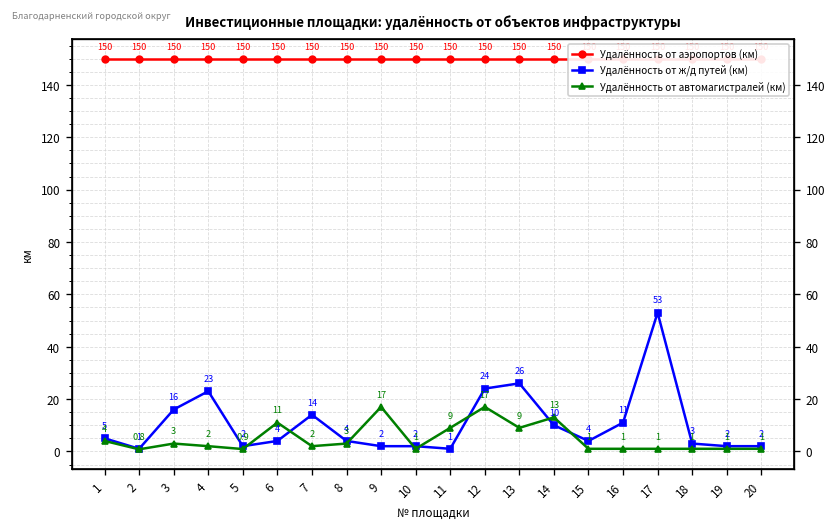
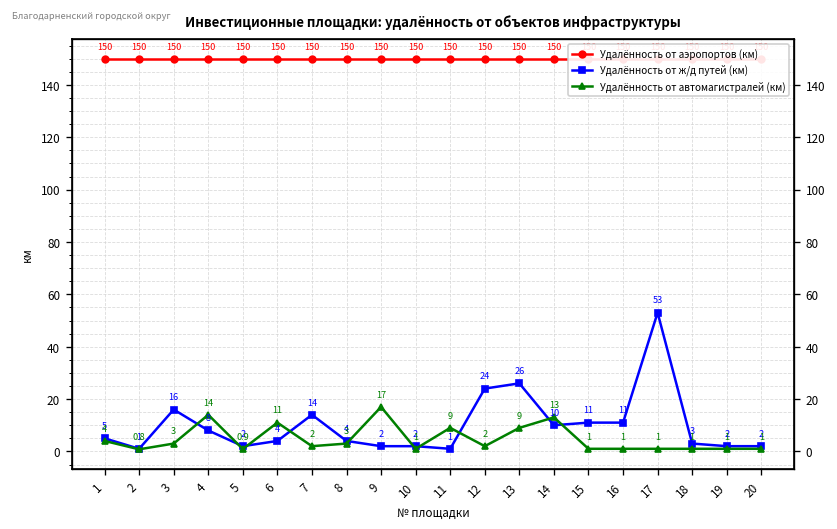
Удалённость от ж/д путей (км), 4: 23 -> 8
Удалённость от автомагистралей (км), 4: 2 -> 14
Удалённость от автомагистралей (км), 12: 17 -> 2
Удалённость от ж/д путей (км), 15: 4 -> 11
